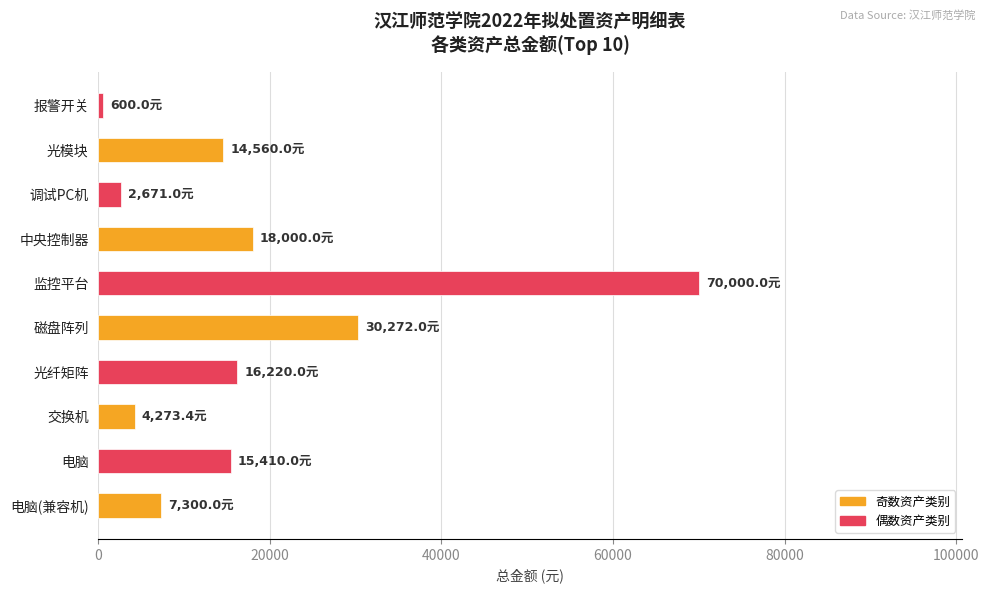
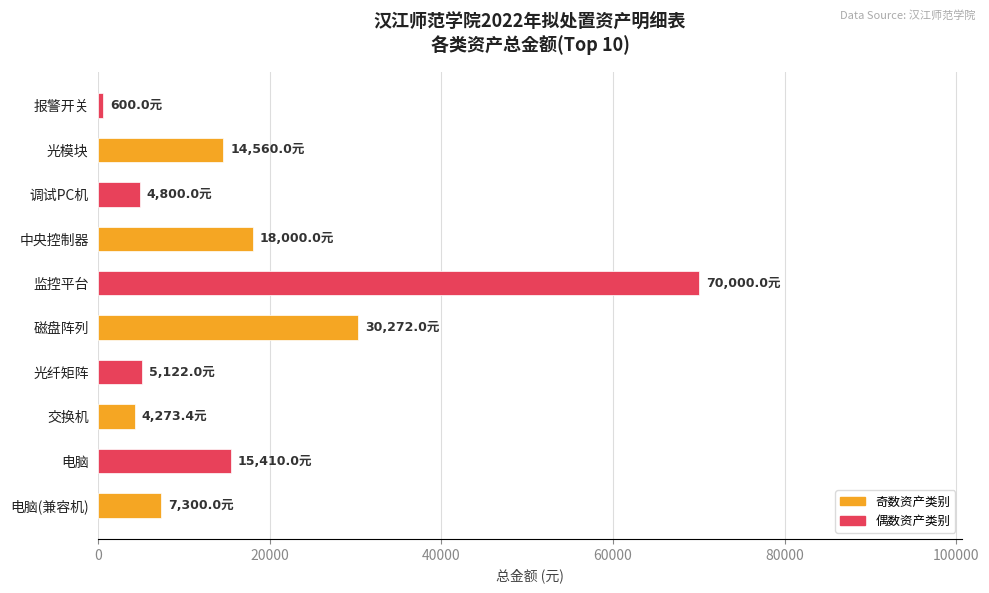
调试PC机: 2,671.0元 -> 4,800.0元
光纤矩阵: 16,220.0元 -> 5,122.0元
